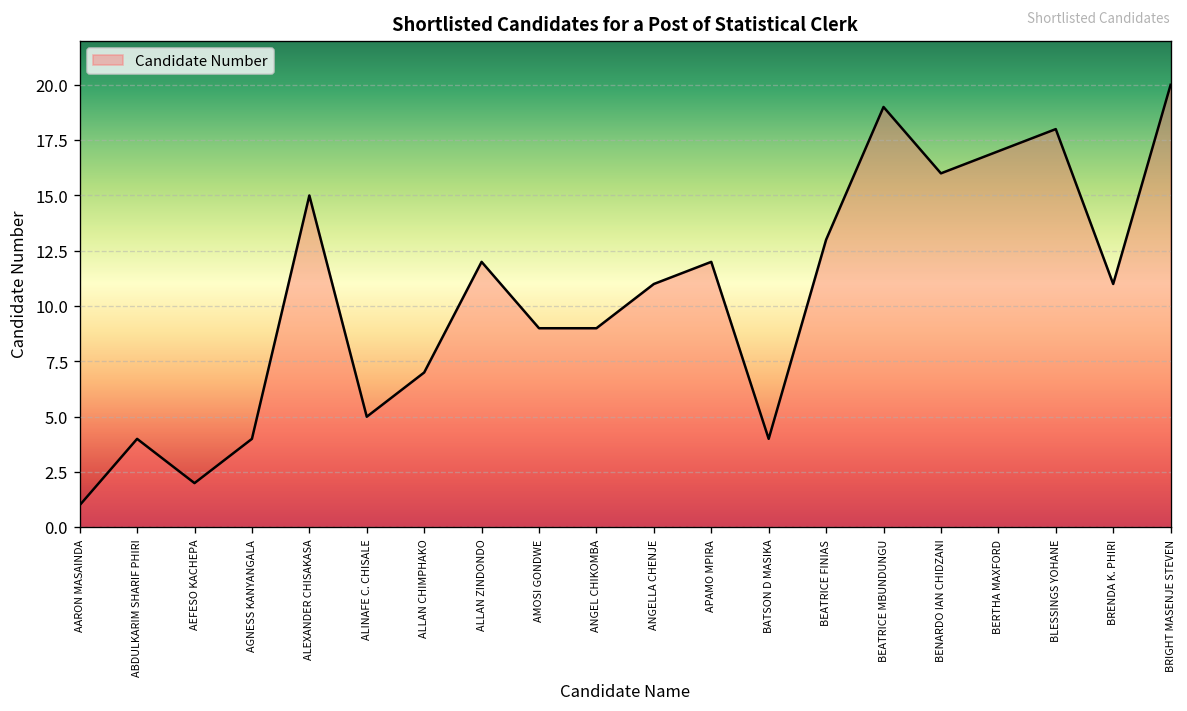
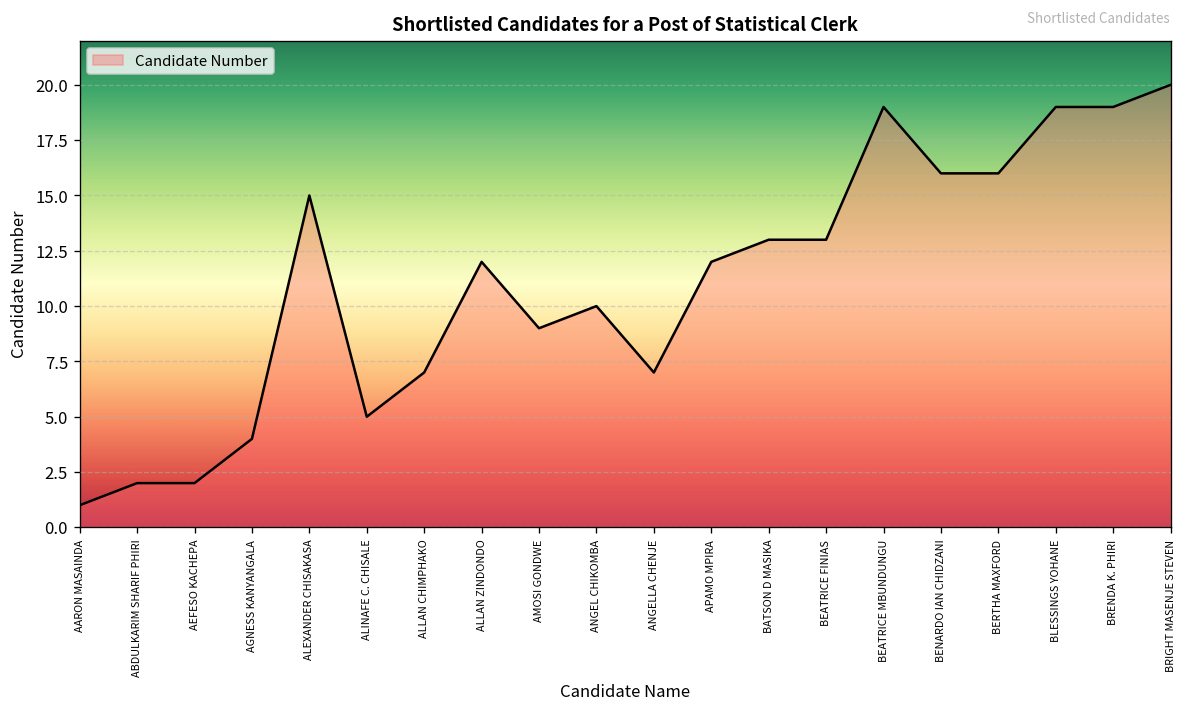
ABDULKARIM SHARIF PHIRI: 4 -> 2
ANGEL CHIKOMBA: 9 -> 10
ANGELLA CHENJE: 11 -> 7
BATSON D MASIKA: 4 -> 13
BERTHA MAXFORD: 17 -> 16
BLESSINGS YOHANE: 18 -> 19
BRENDA K. PHIRI: 11 -> 19
